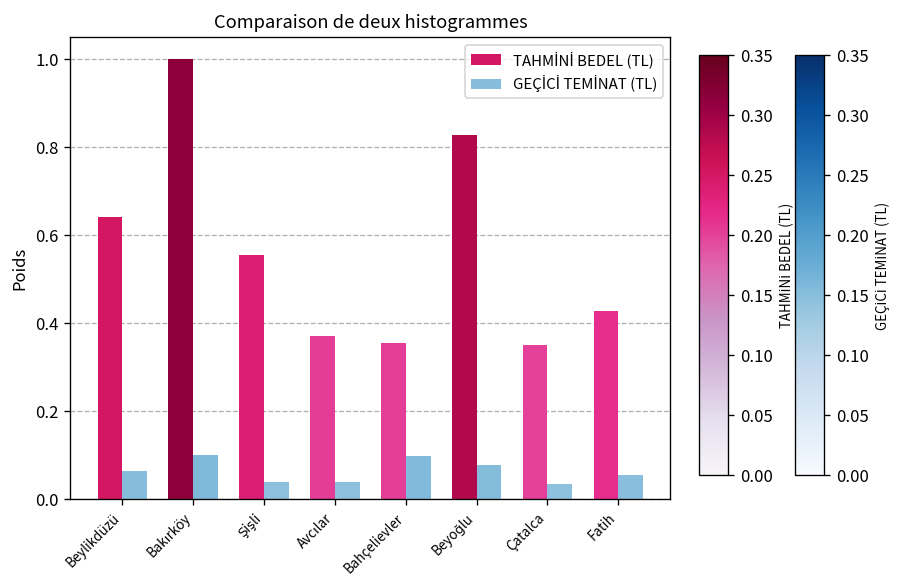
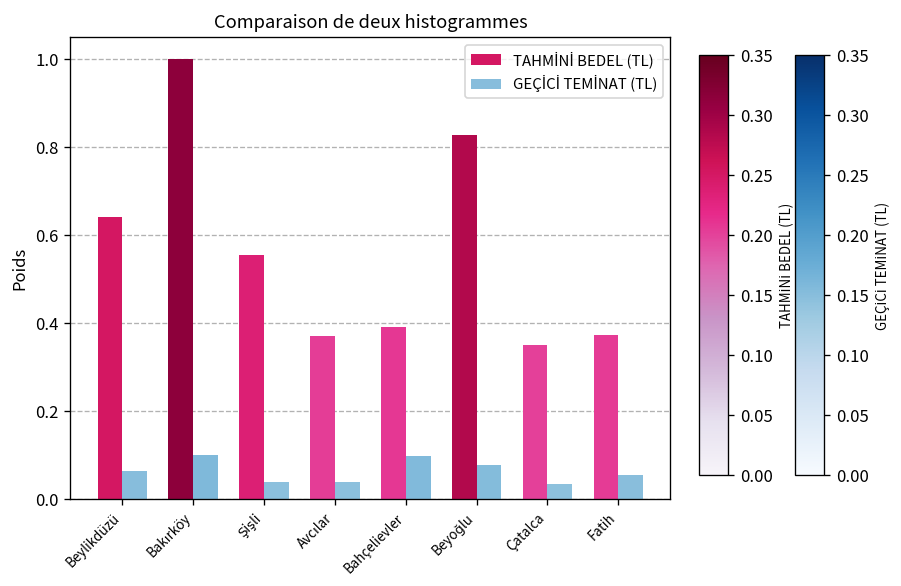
TAHMİNİ BEDEL (TL), Bahçelievler: 0.36 -> 0.39
TAHMİNİ BEDEL (TL), Fatih: 0.43 -> 0.37
